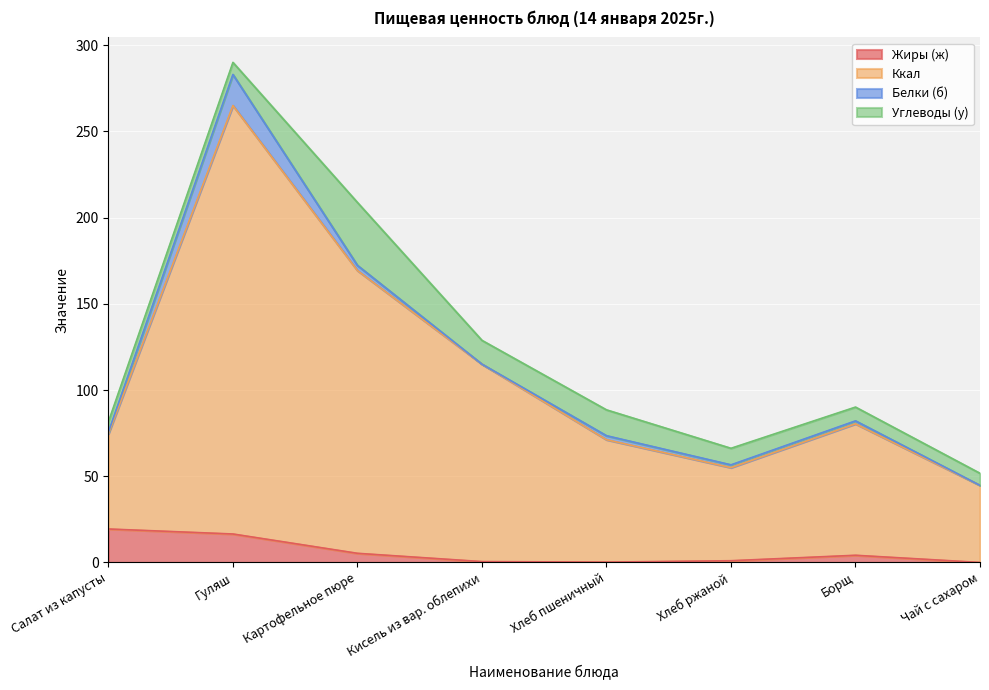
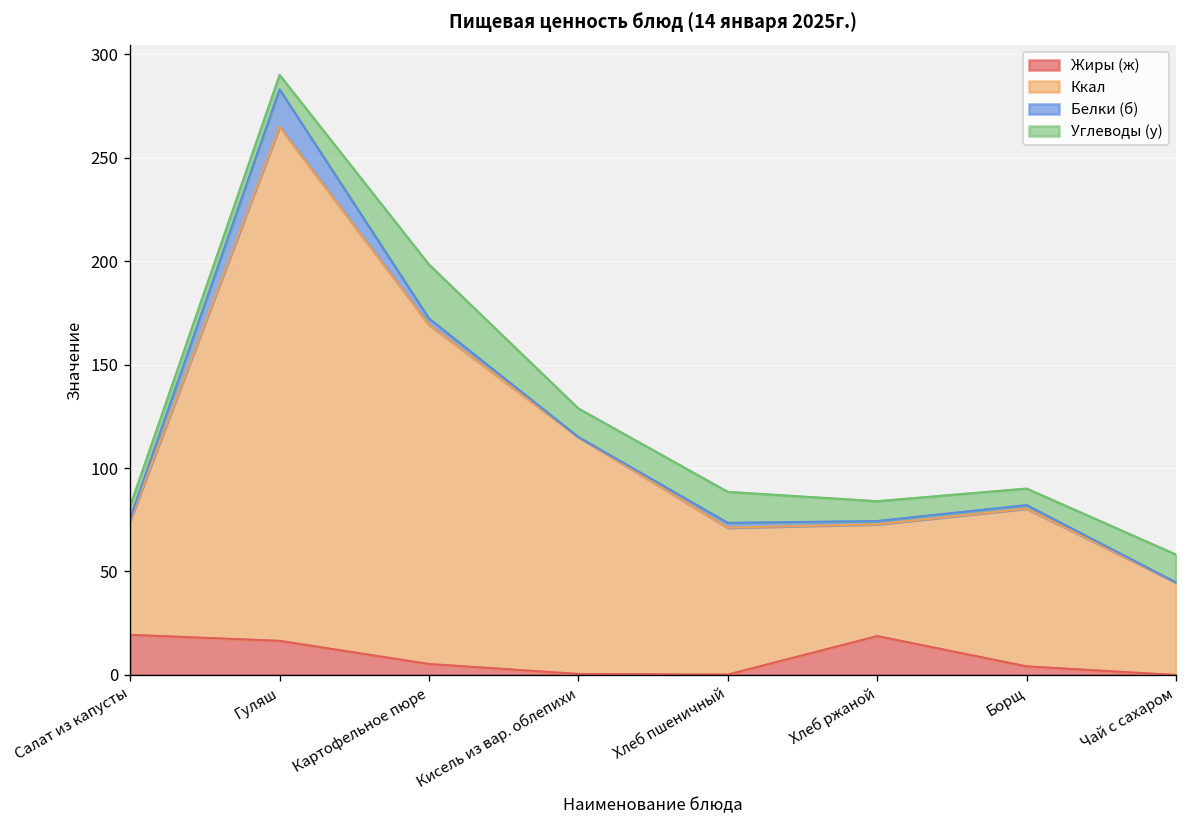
Углеводы (у), Картофельное пюре: 37 -> 26
Жиры (ж), Хлеб ржаной: 1 -> 19
Углеводы (у), Чай с сахаром: 7 -> 14
